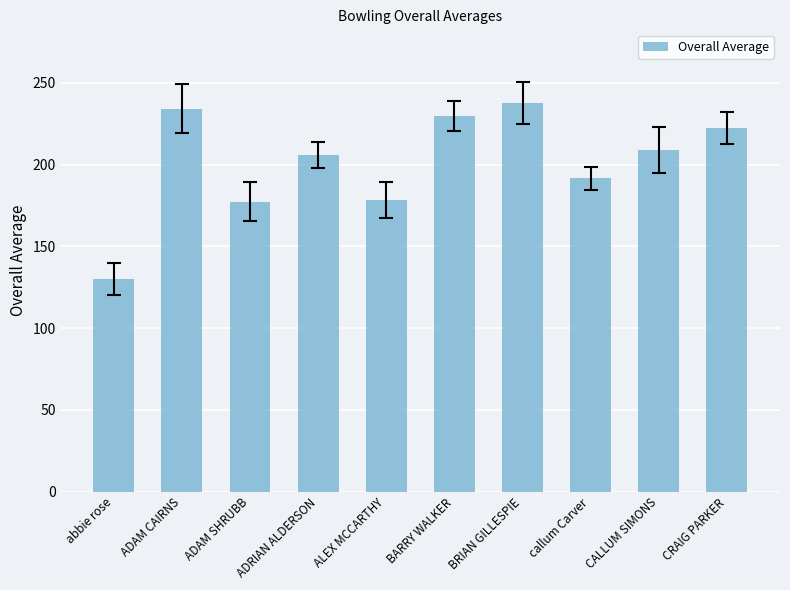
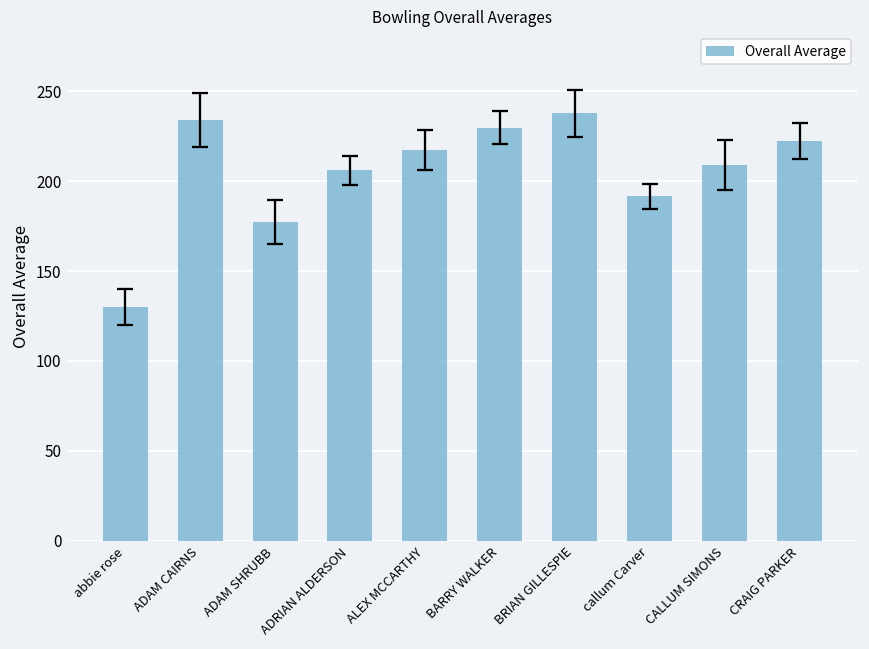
Overall Average, ALEX MCCARTHY: 178 -> 217
